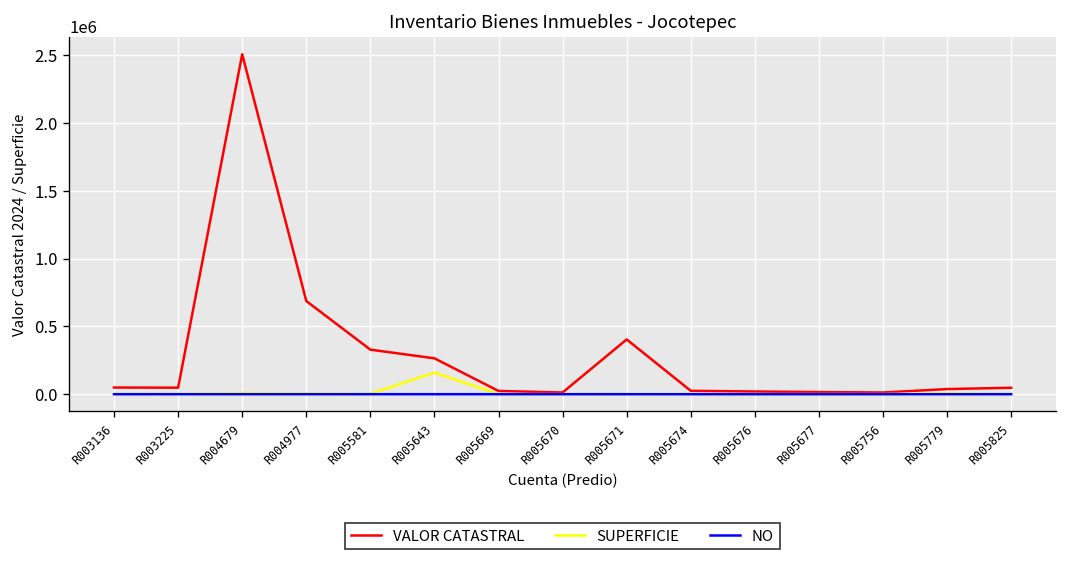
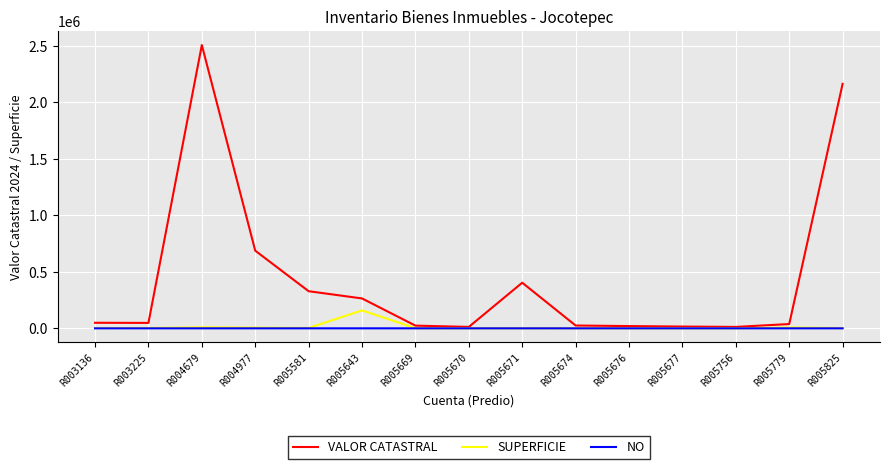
VALOR CATASTRAL, R005825: 50000 -> 2160000
